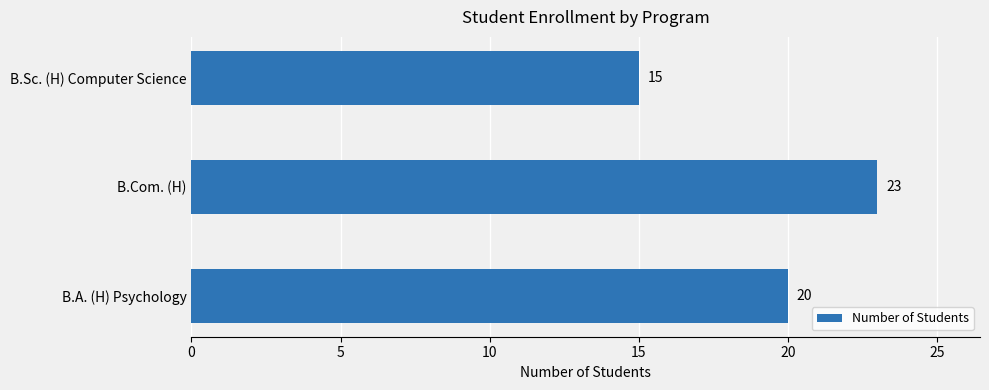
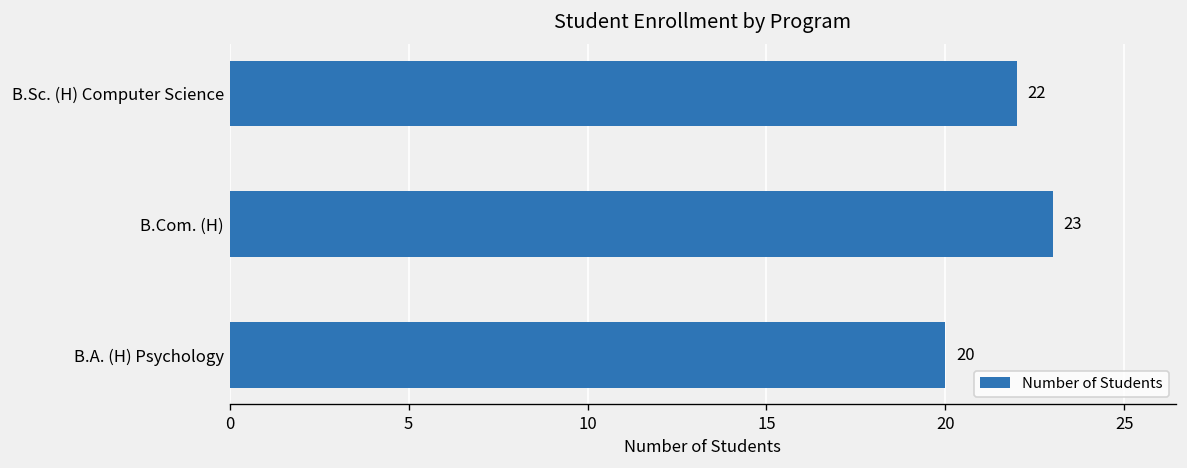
B.Sc. (H) Computer Science: 15 -> 22
